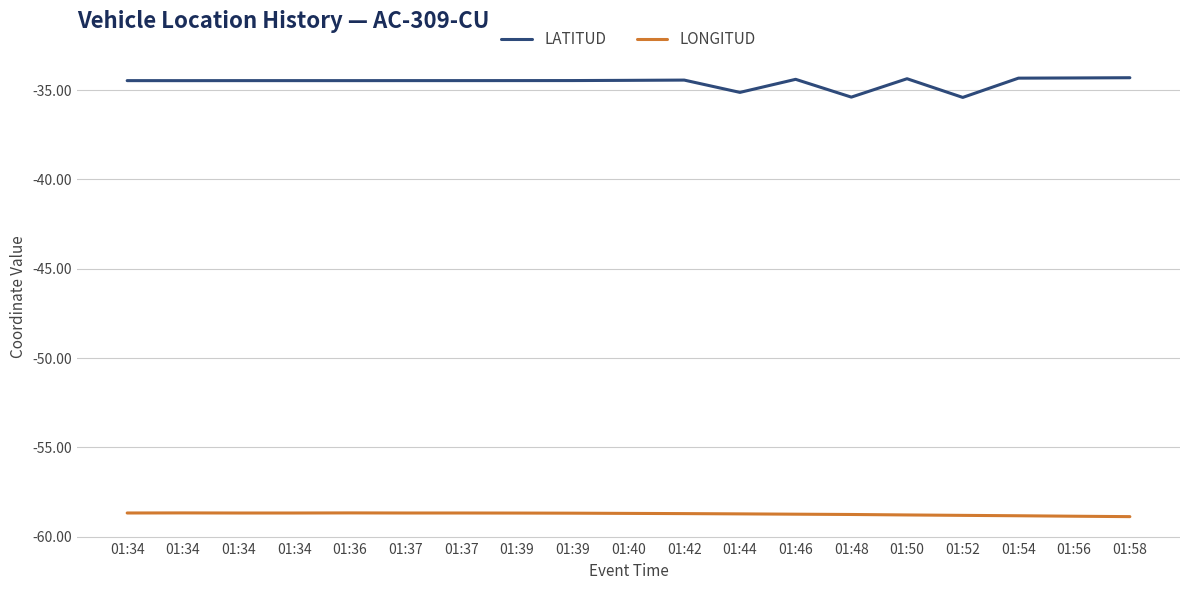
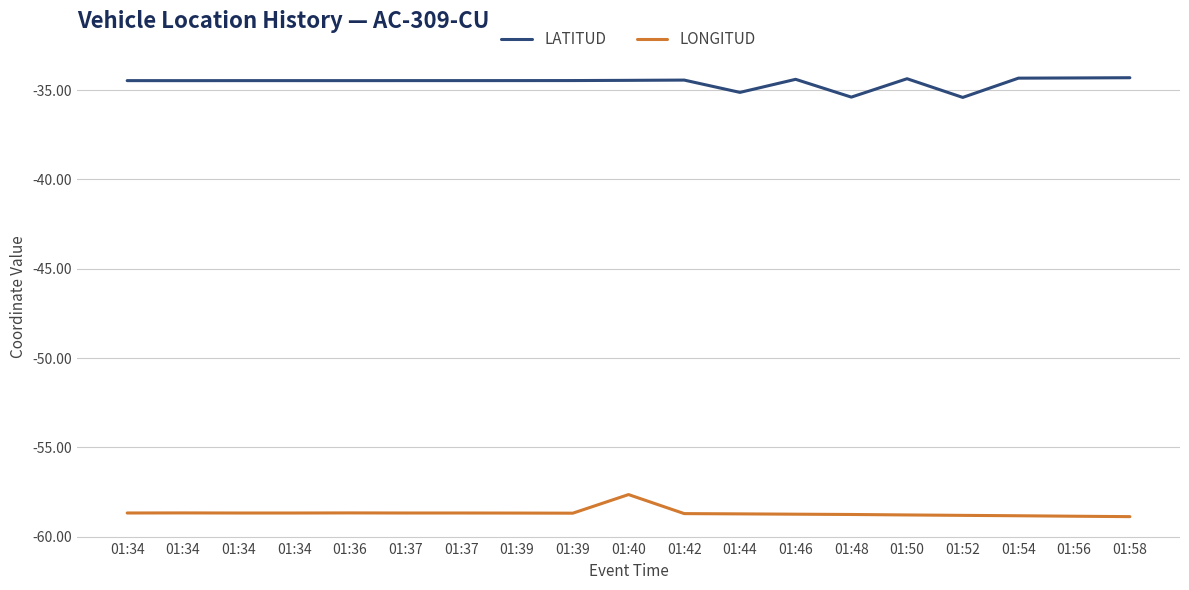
LONGITUD, 01:40: -58.7 -> -57.6
